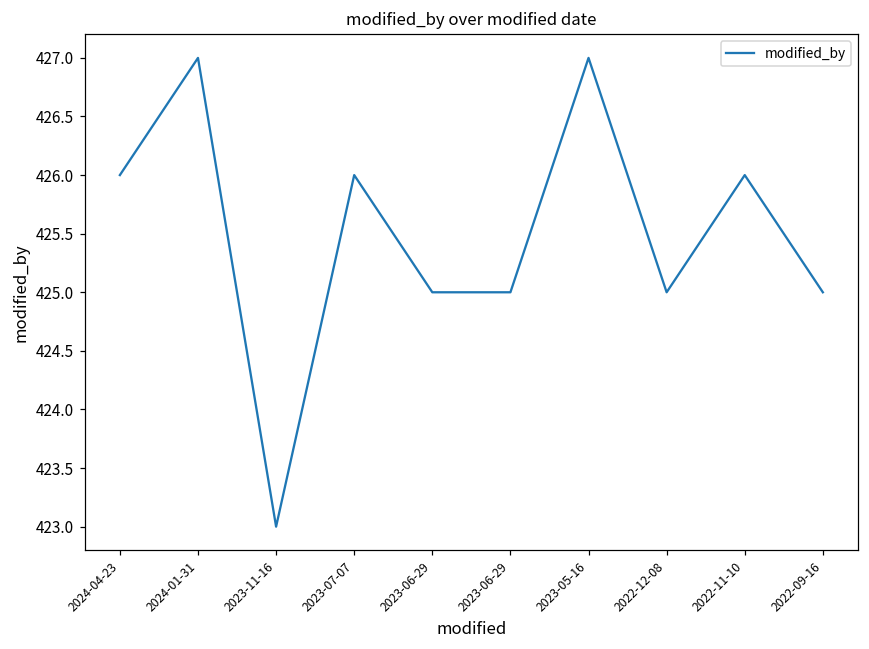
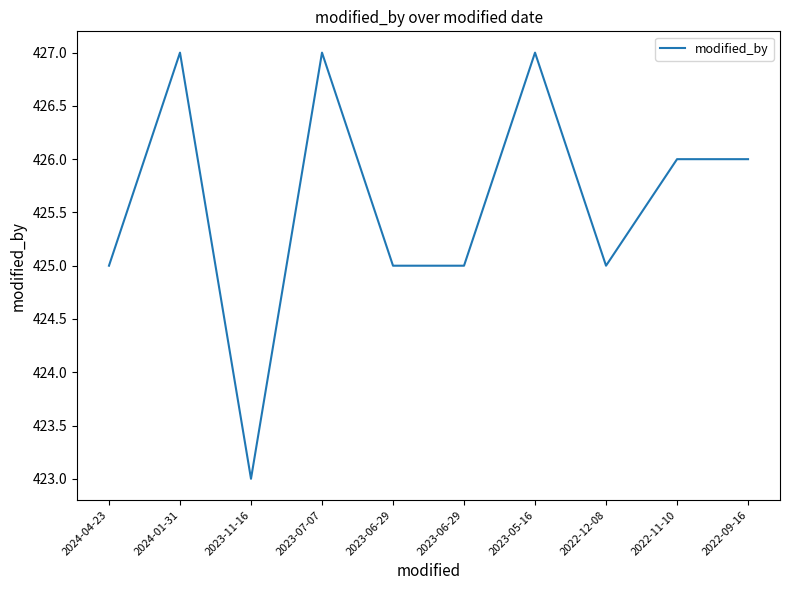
2024-04-23: 426 -> 425
2023-07-07: 426 -> 427
2022-09-16: 425 -> 426
